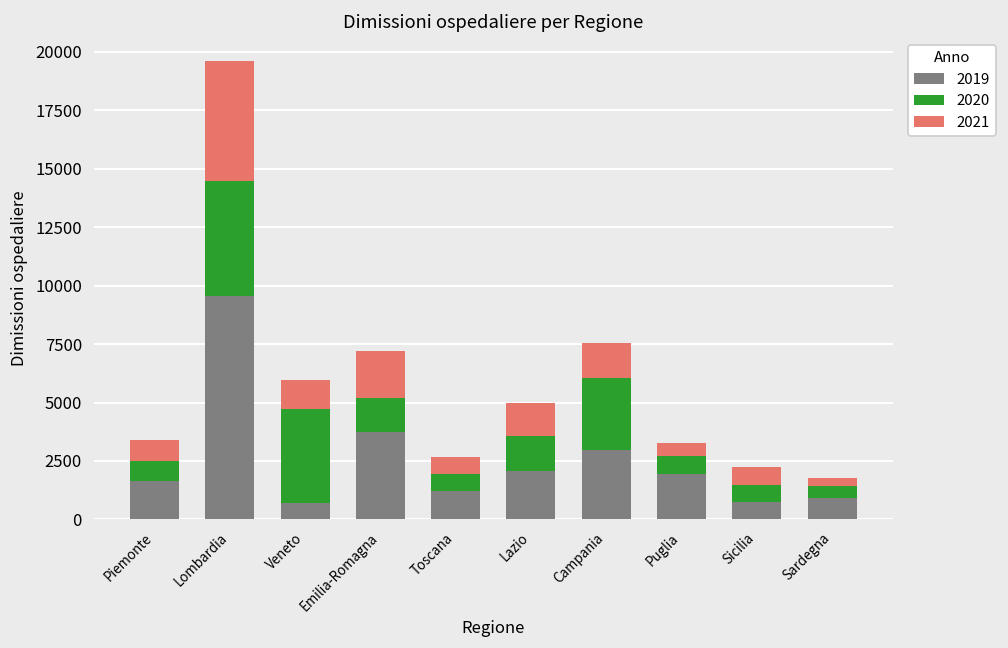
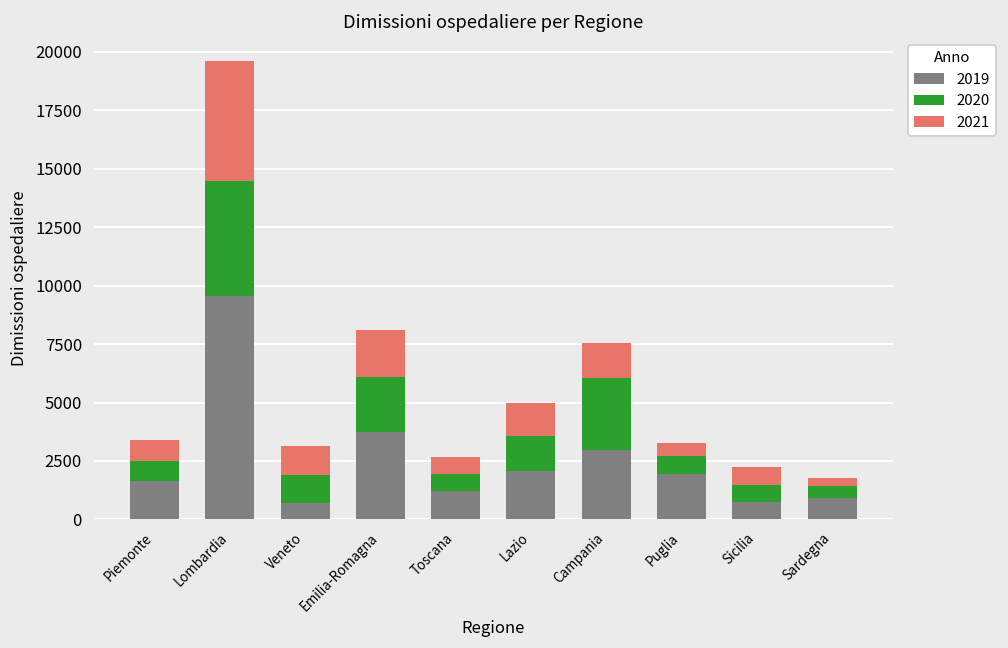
2020, Veneto: 4000 -> 1200
2020, Emilia-Romagna: 1500 -> 2400
